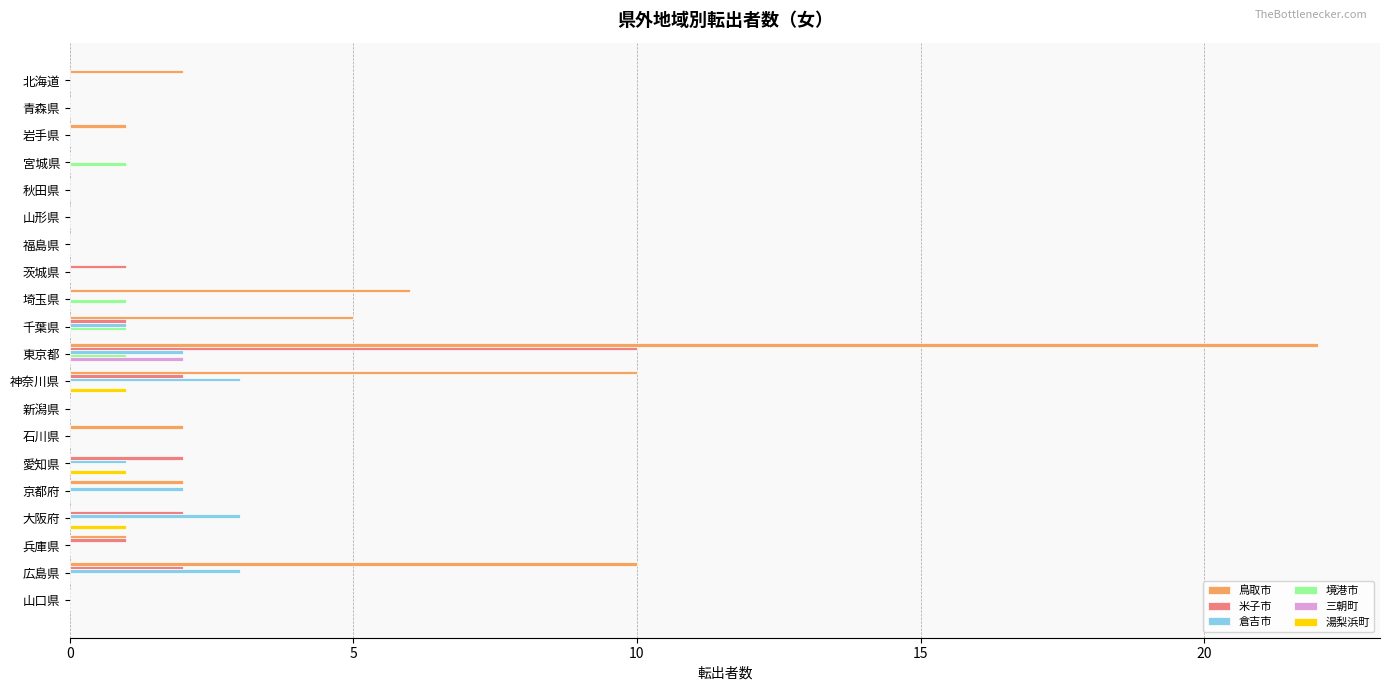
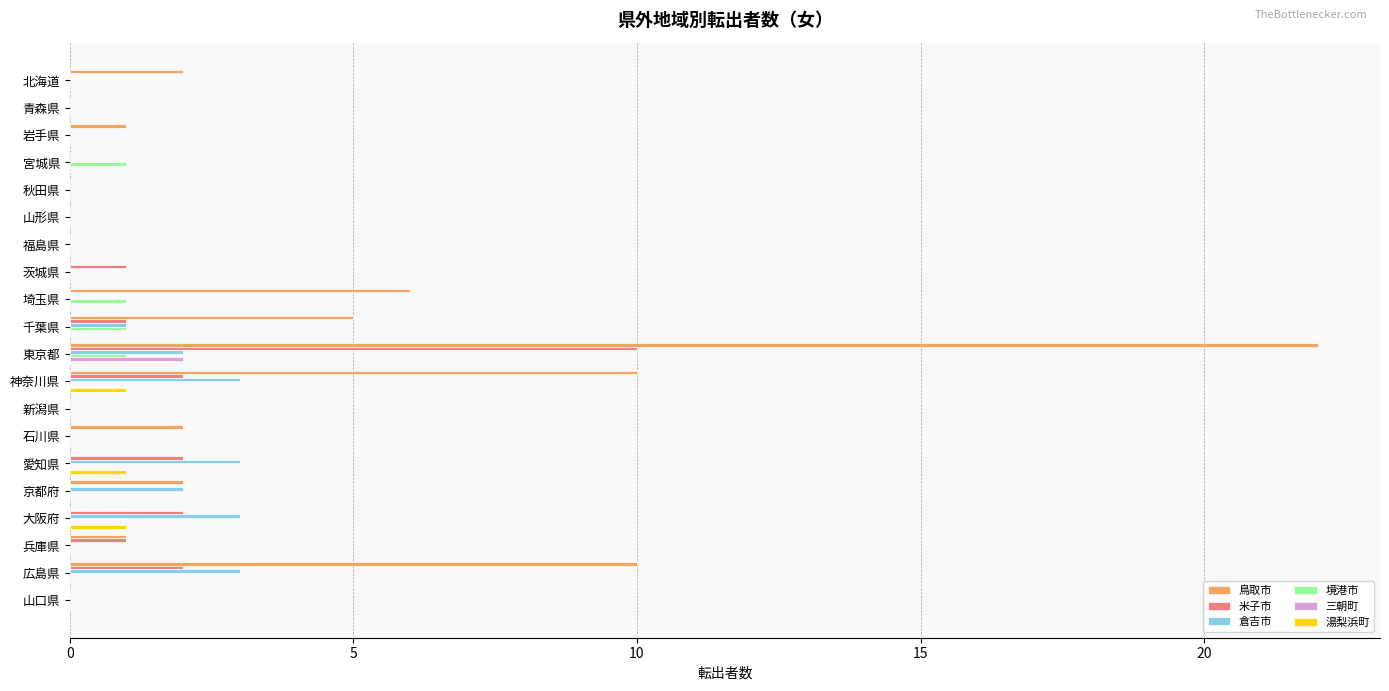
倉吉市, 愛知県: 1 -> 3
